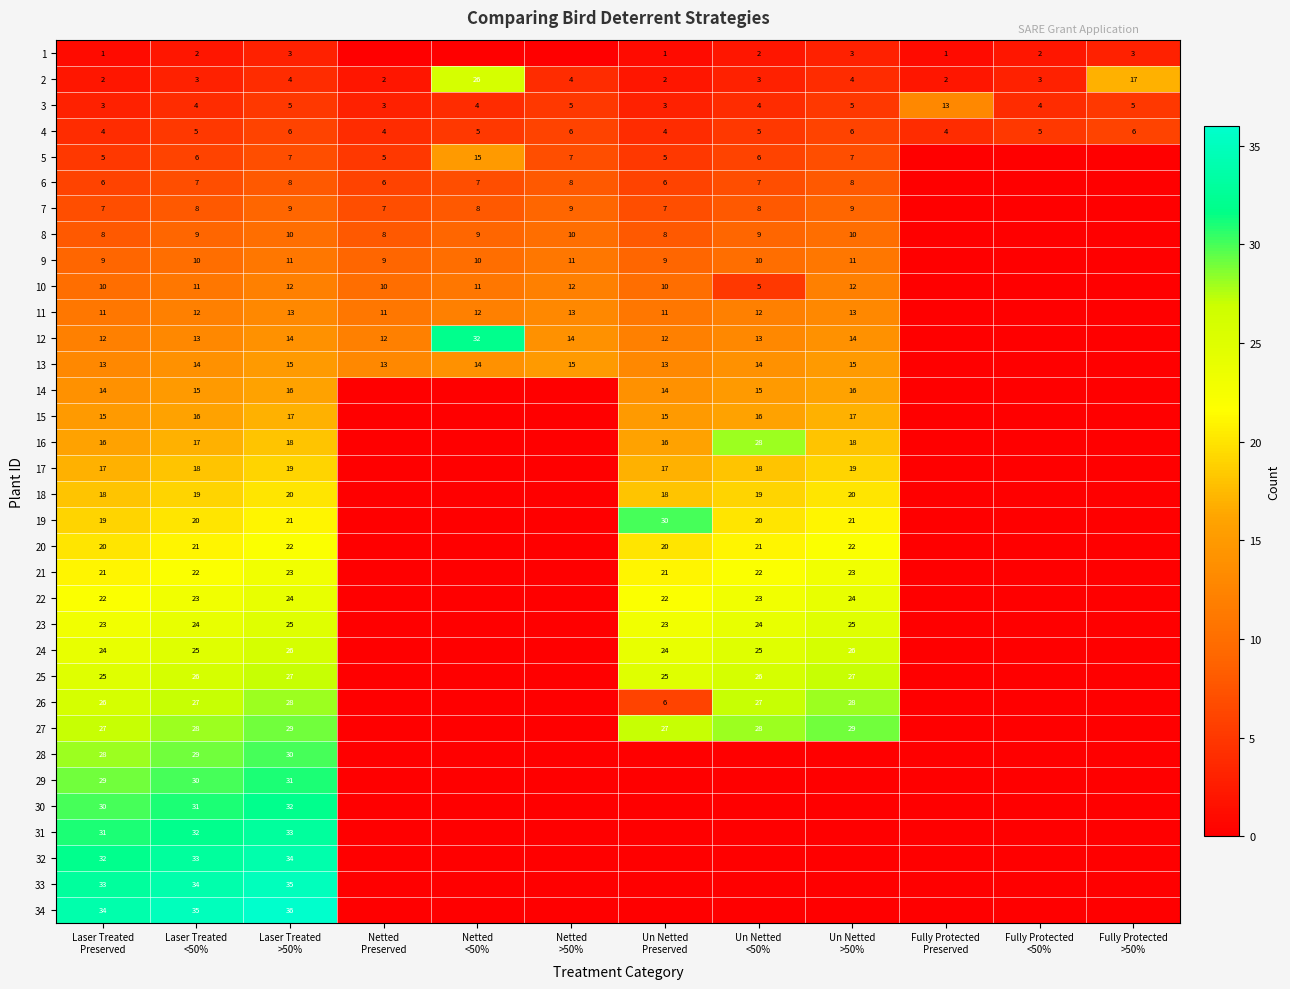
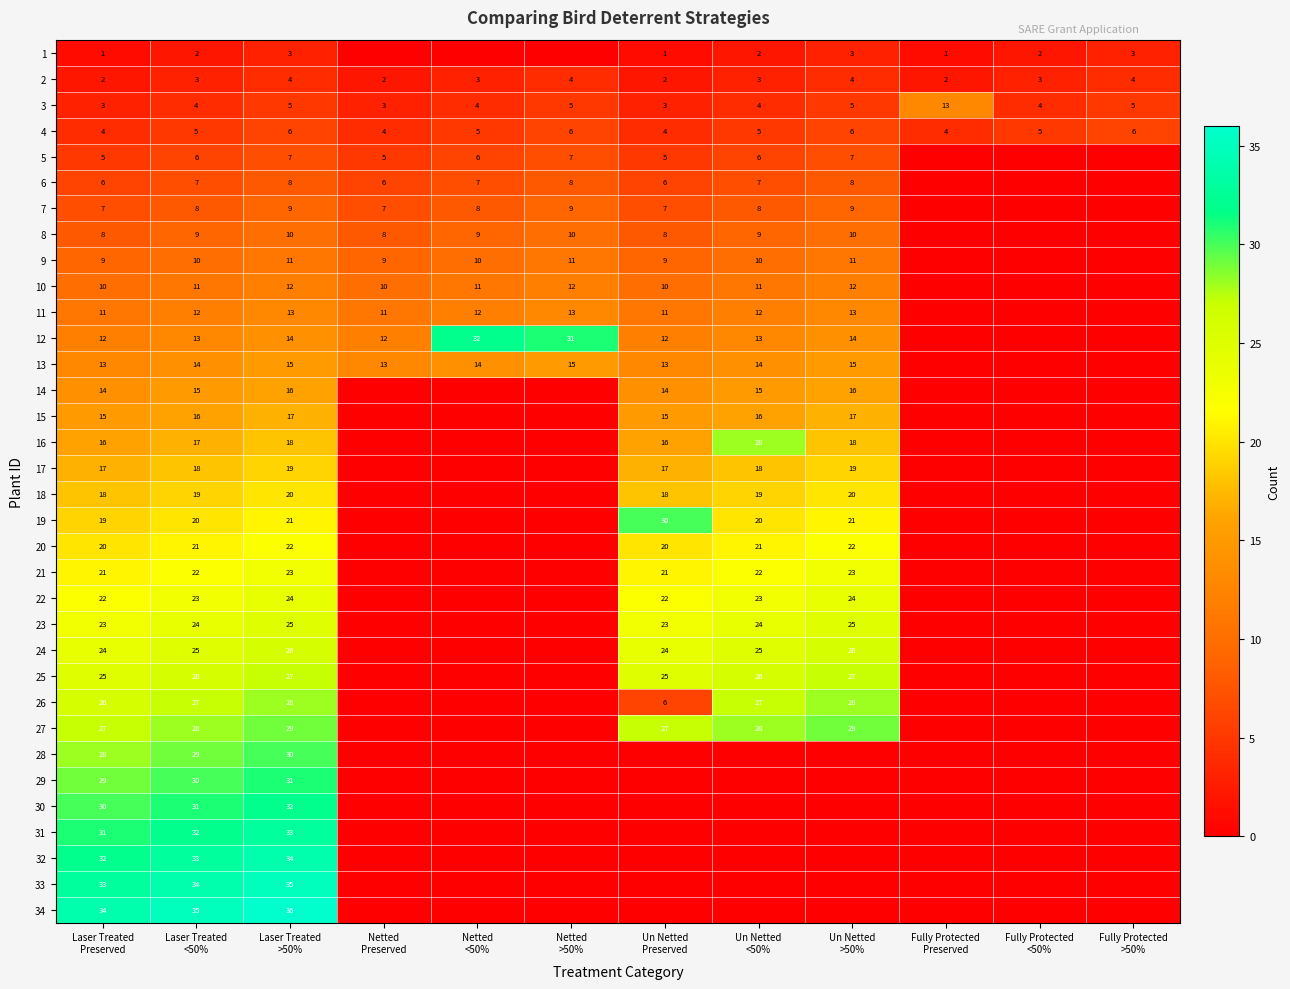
2, Netted <50%: 26 -> 3
2, Fully Protected >50%: 17 -> 4
5, Netted <50%: 15 -> 6
10, Un Netted <50%: 5 -> 11
12, Netted >50%: 14 -> 31
